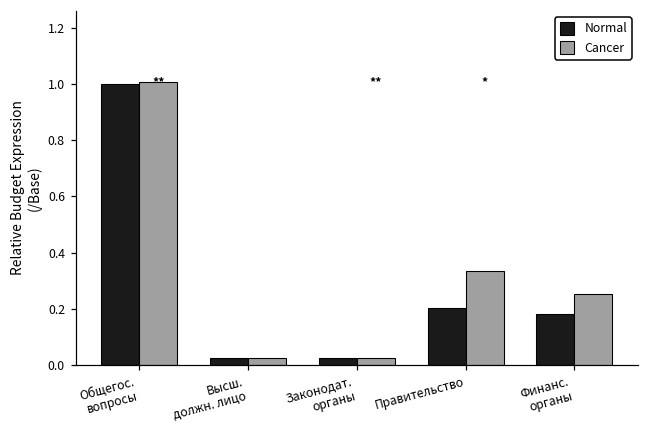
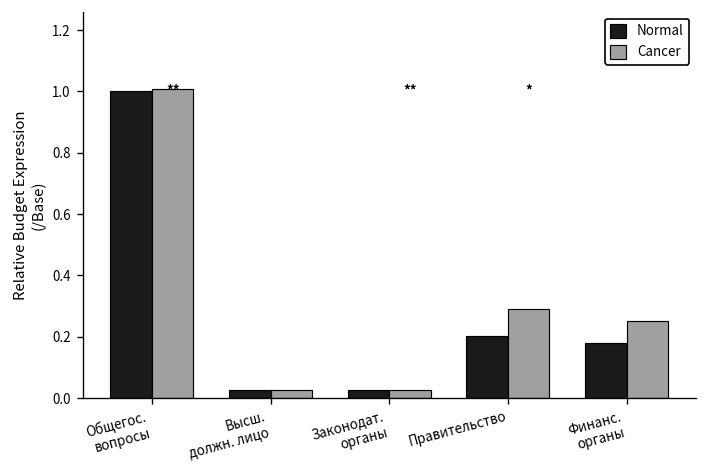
Cancer, Правительство: 0.33 -> 0.29
